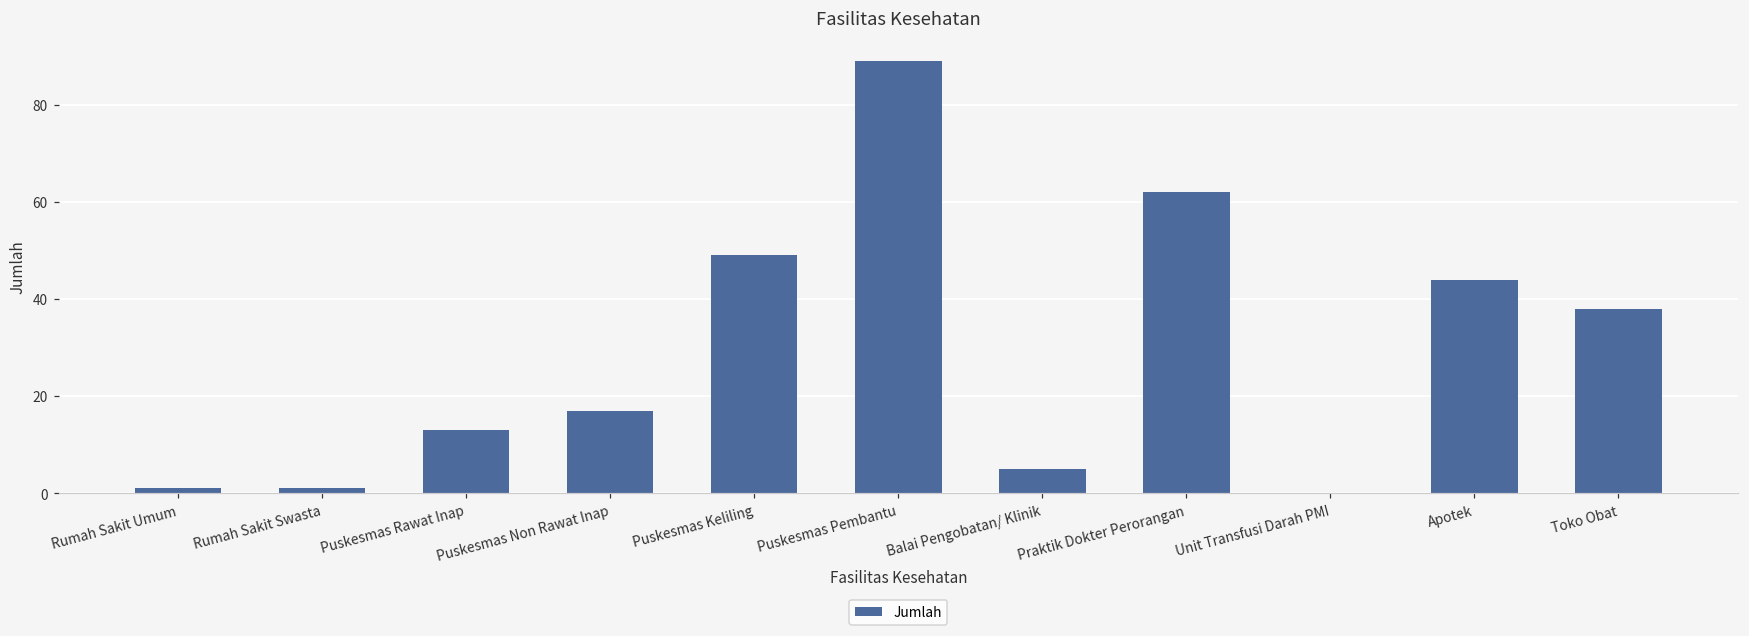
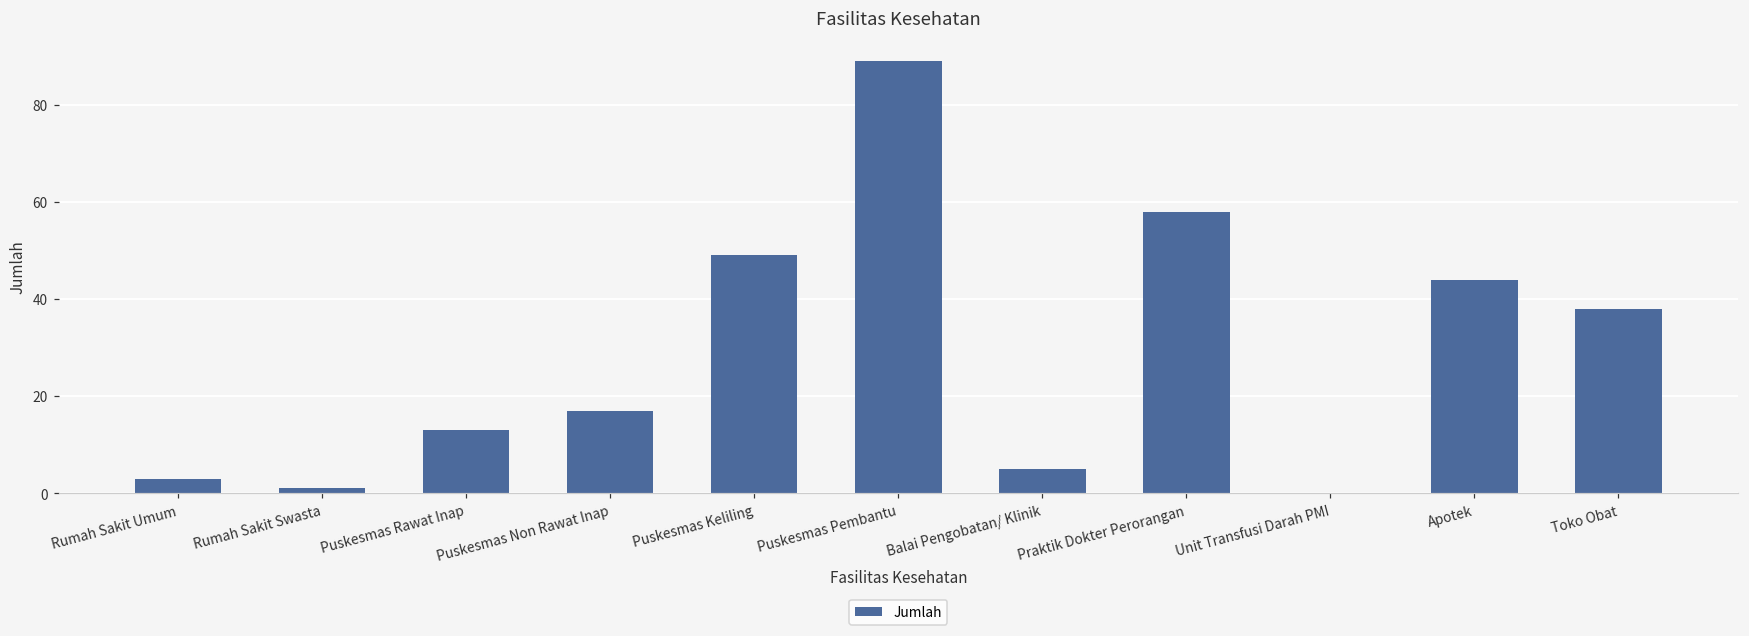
Rumah Sakit Umum: 1 -> 3
Praktik Dokter Perorangan: 62 -> 58
